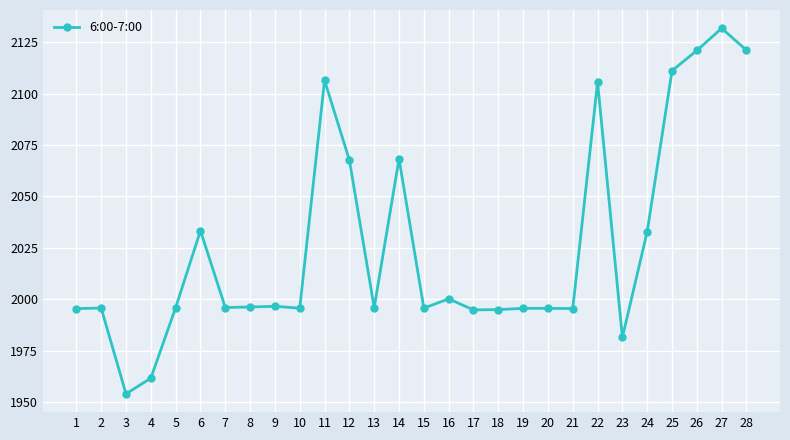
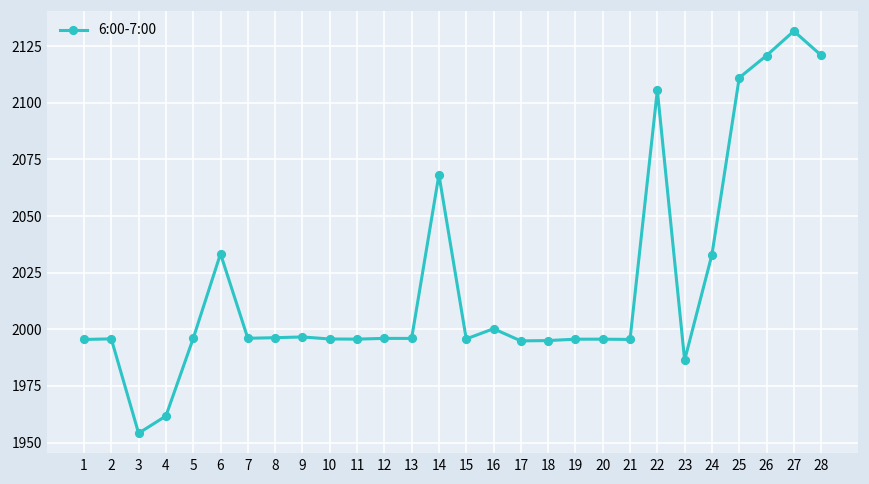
11: 2106 -> 1996
12: 2068 -> 1996
23: 1982 -> 1986
